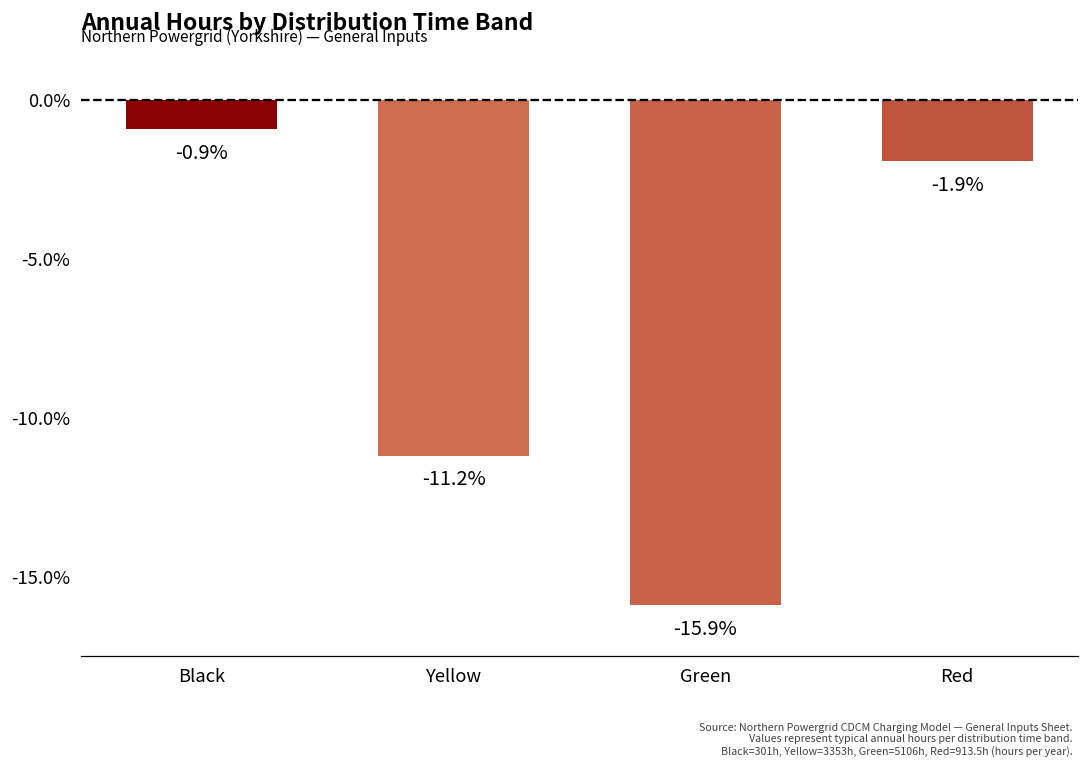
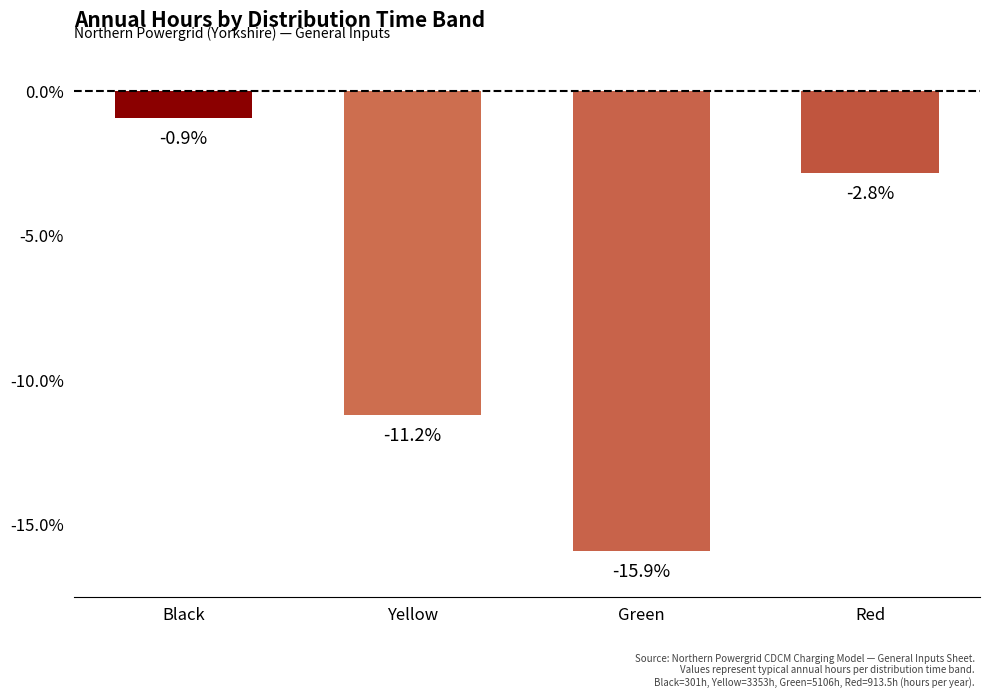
Red: -1.9% -> -2.8%
